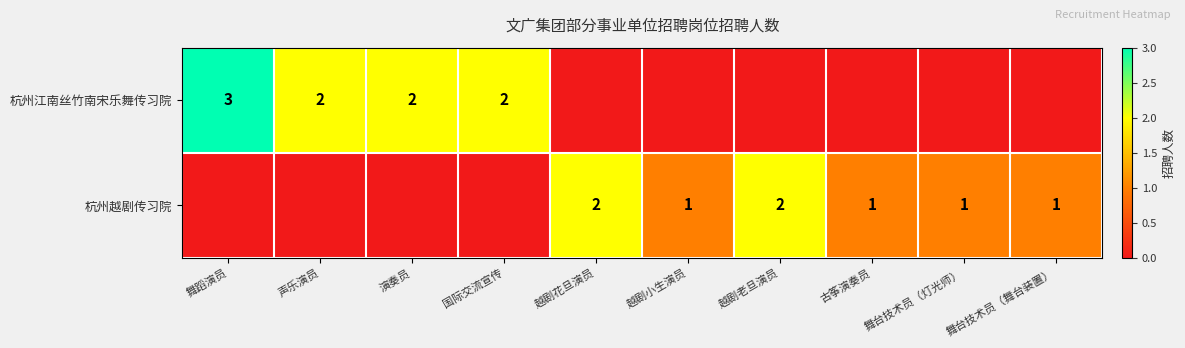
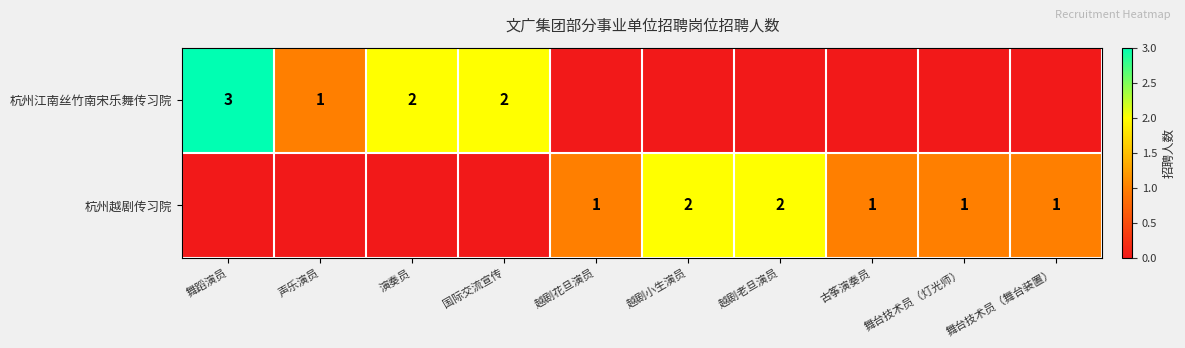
杭州江南丝竹南宋乐舞传习院, 声乐演员: 2 -> 1
杭州越剧传习院, 越剧花旦演员: 2 -> 1
杭州越剧传习院, 越剧小生演员: 1 -> 2
